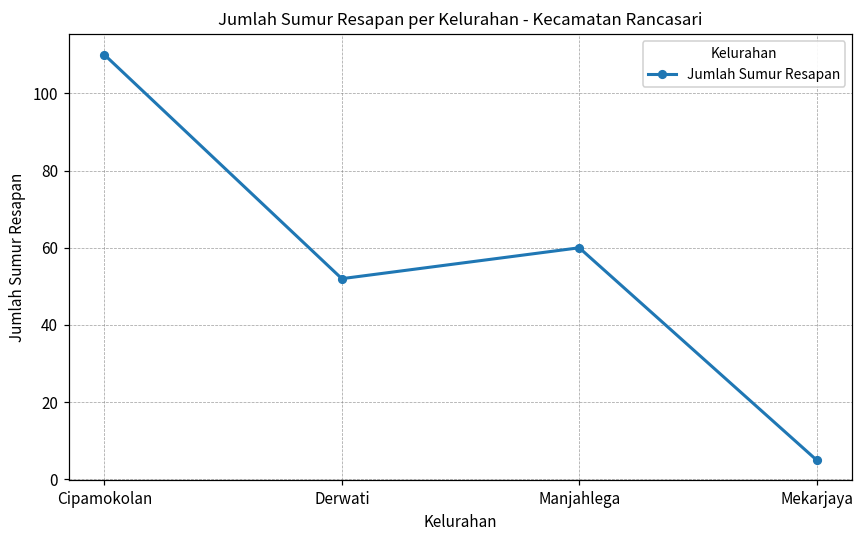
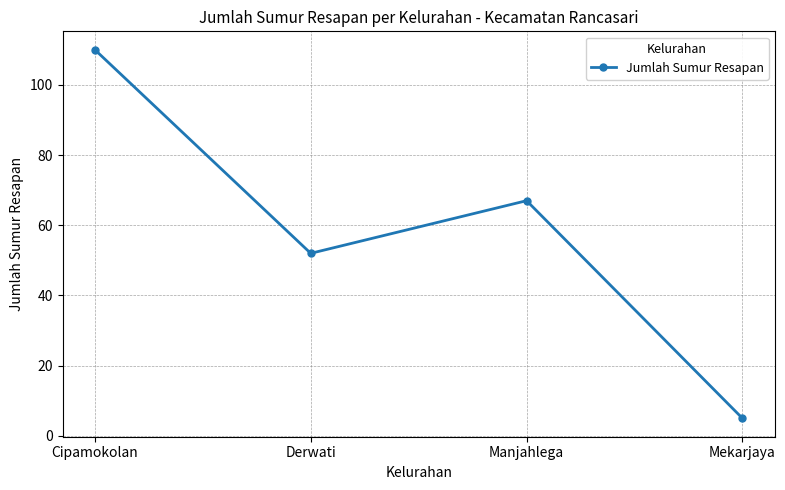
Manjahlega: 60 -> 67
